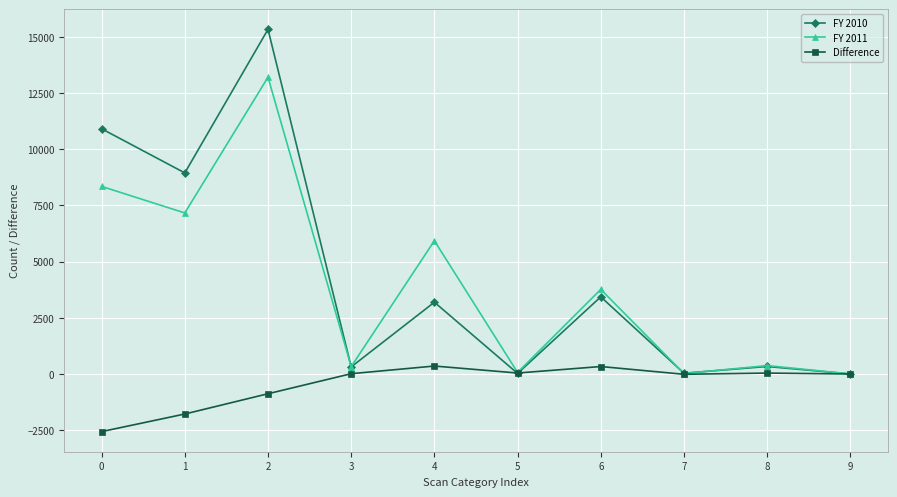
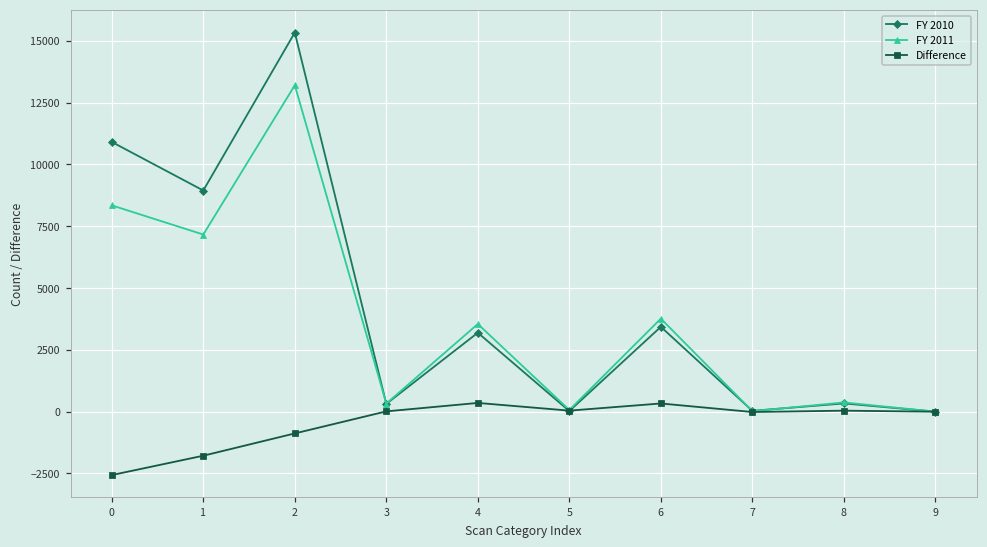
FY 2011, 4: 5900 -> 3500
